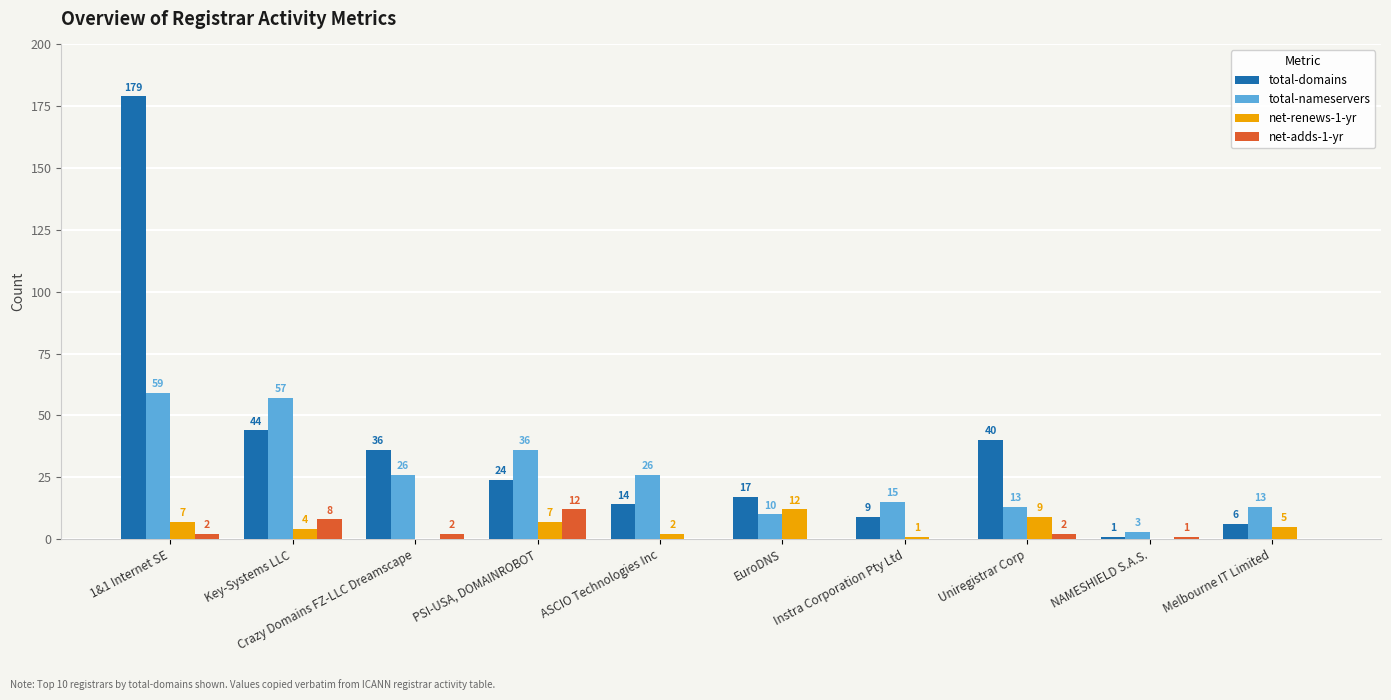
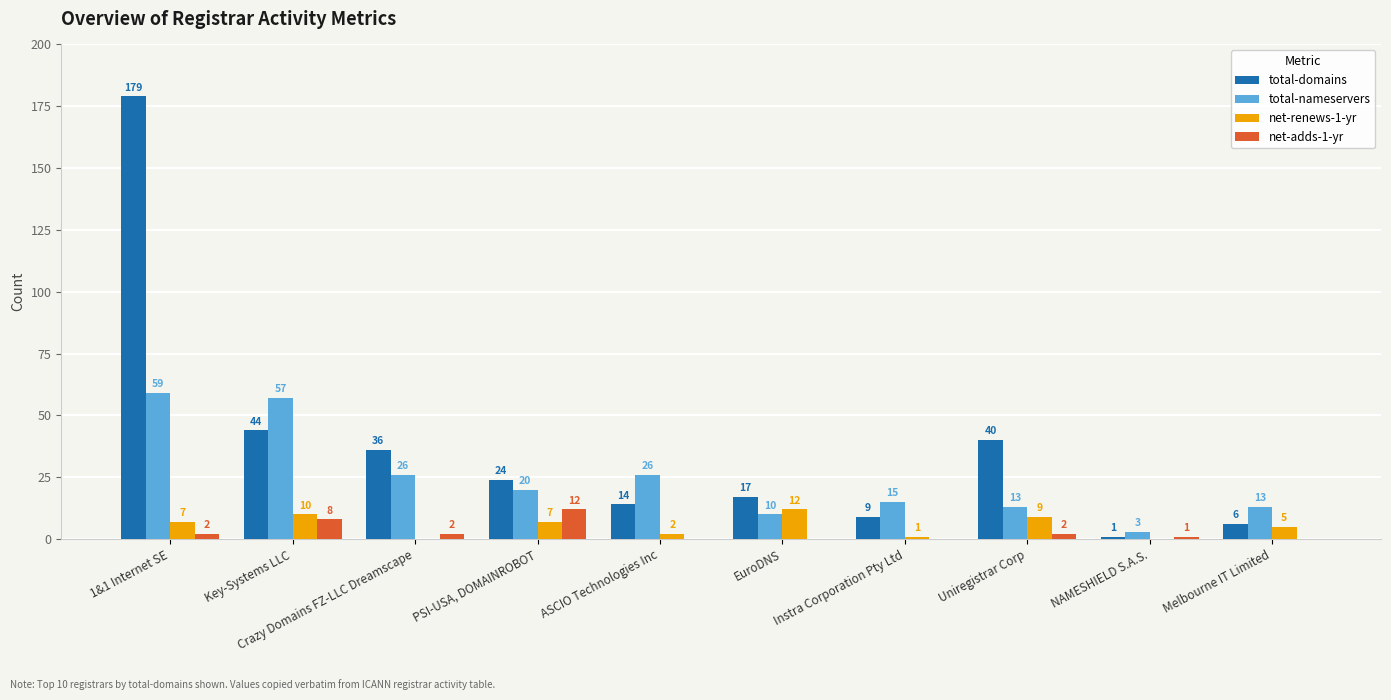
net-renews-1-yr, Key-Systems LLC: 4 -> 10
total-nameservers, PSI-USA, DOMAINROBOT: 36 -> 20
